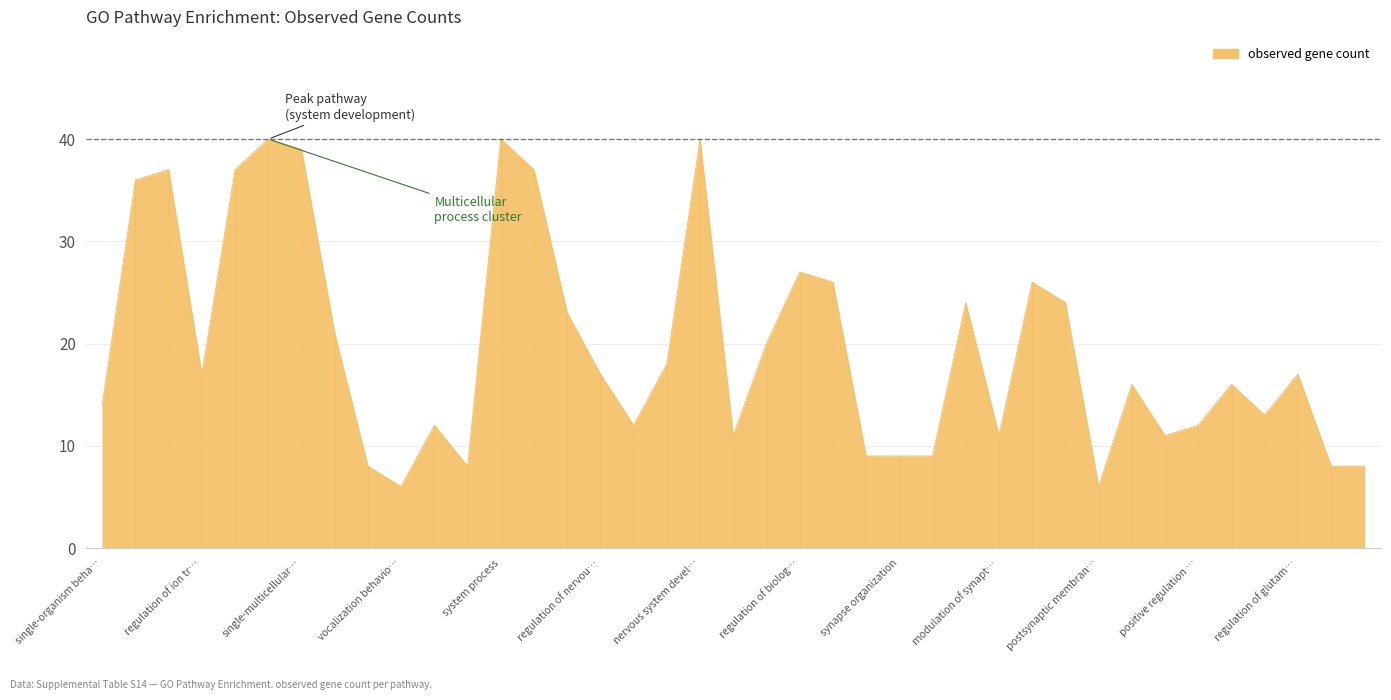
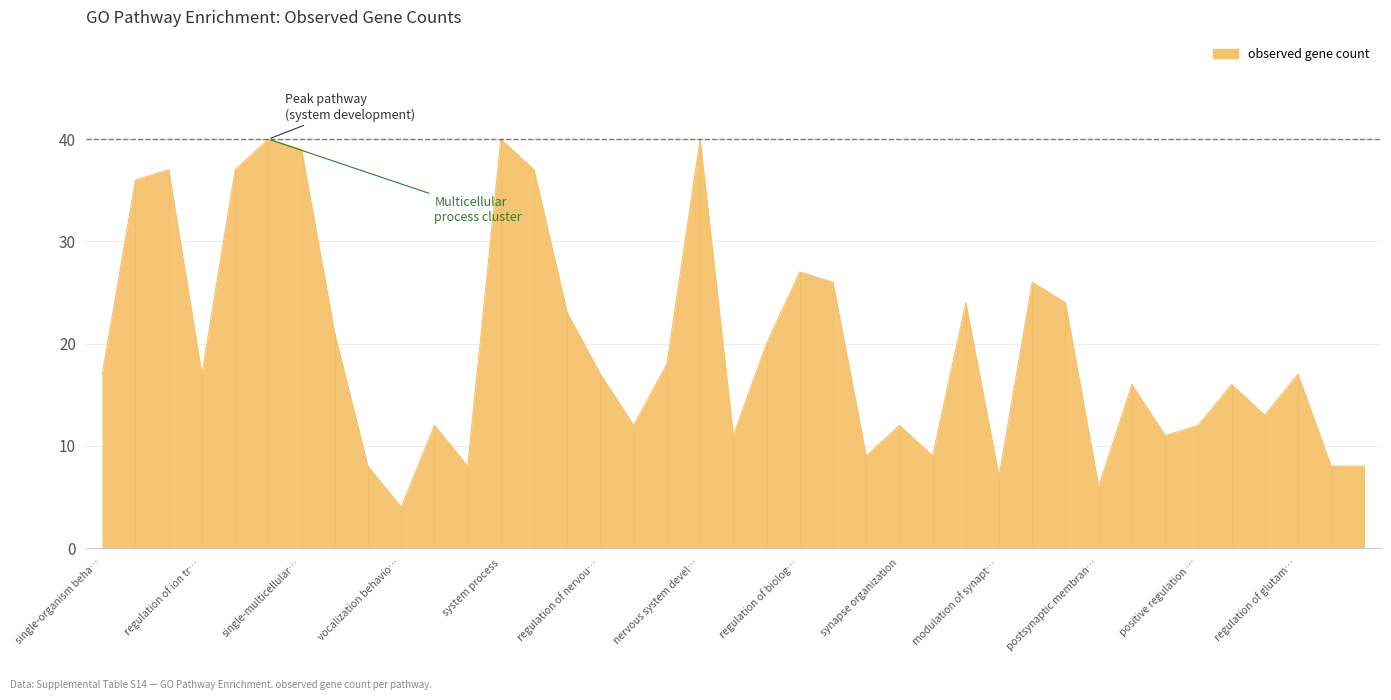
observed gene count, single-organism beha…: 14 -> 17
observed gene count, vocalization behavio…: 6 -> 4
observed gene count, synapse organization: 9 -> 12
observed gene count, modulation of synapt…: 11 -> 7
